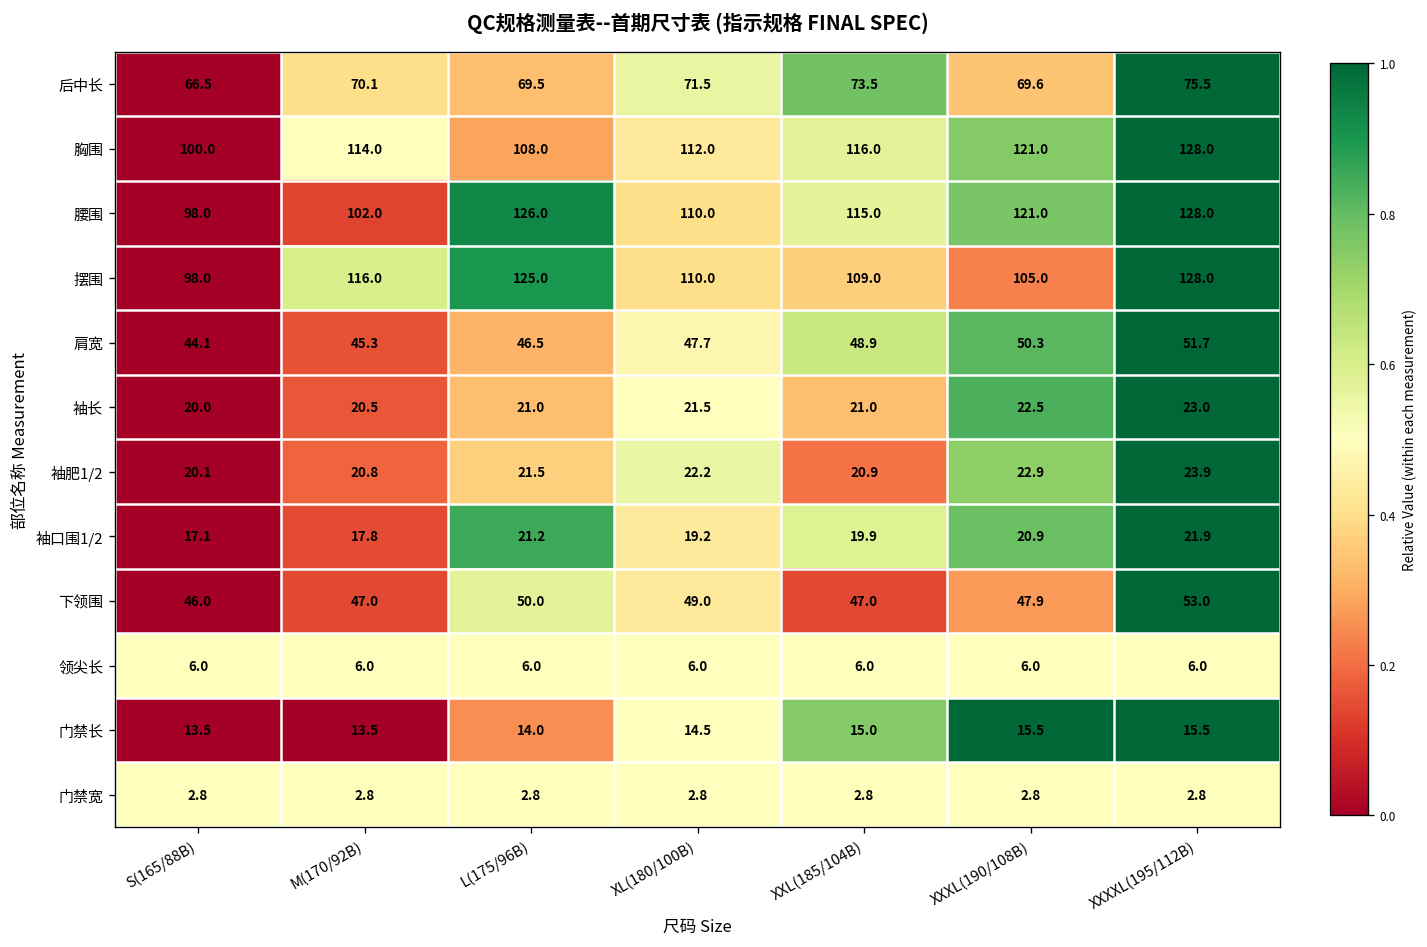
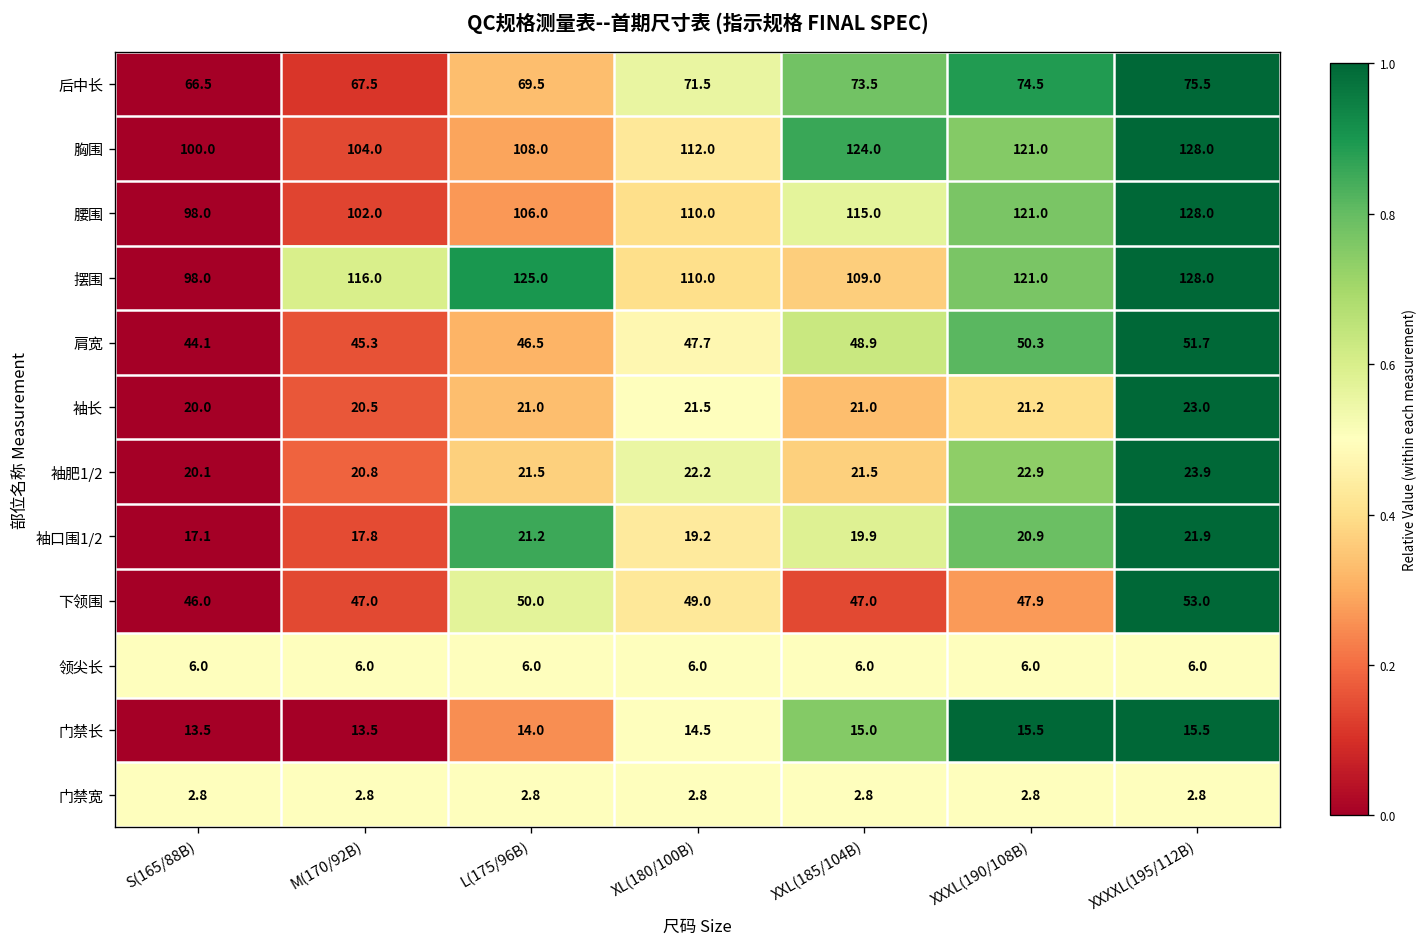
后中长, M(170/92B): 70.1 -> 67.5
后中长, XXXL(190/108B): 69.6 -> 74.5
胸围, M(170/92B): 114.0 -> 104.0
胸围, XXL(185/104B): 116.0 -> 124.0
腰围, L(175/96B): 126.0 -> 106.0
摆围, XXXL(190/108B): 105.0 -> 121.0
袖长, XXXL(190/108B): 22.5 -> 21.2
袖肥1/2, XXL(185/104B): 20.9 -> 21.5
